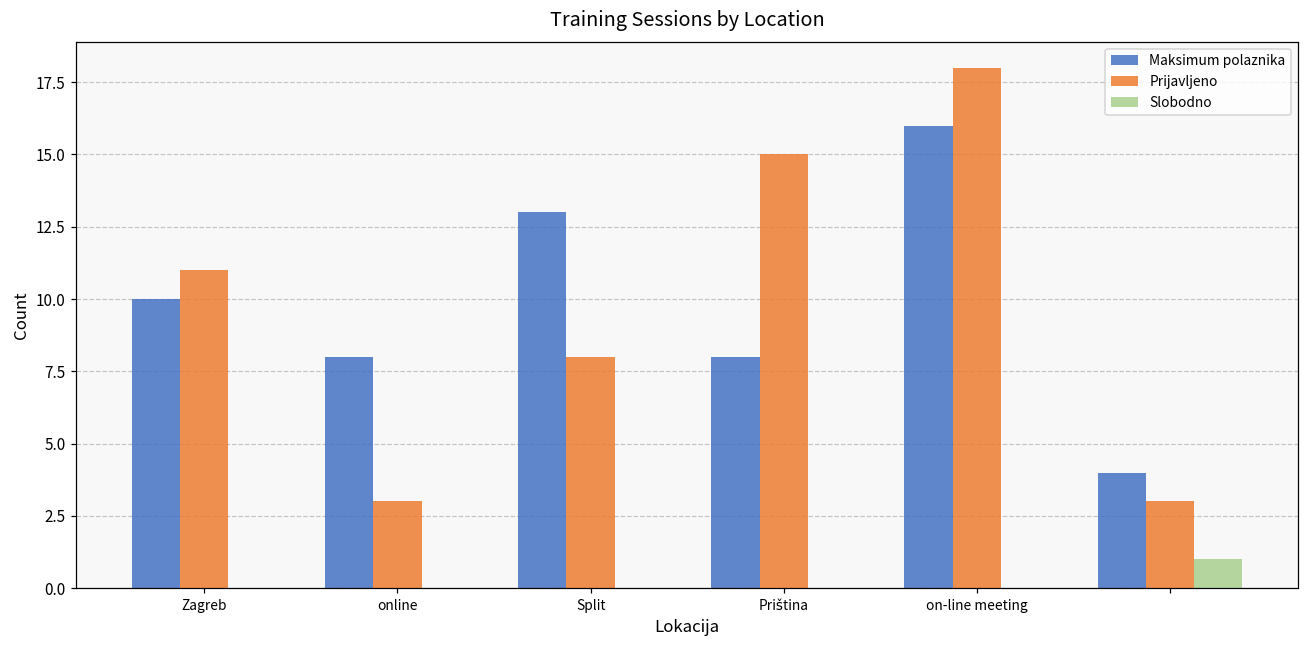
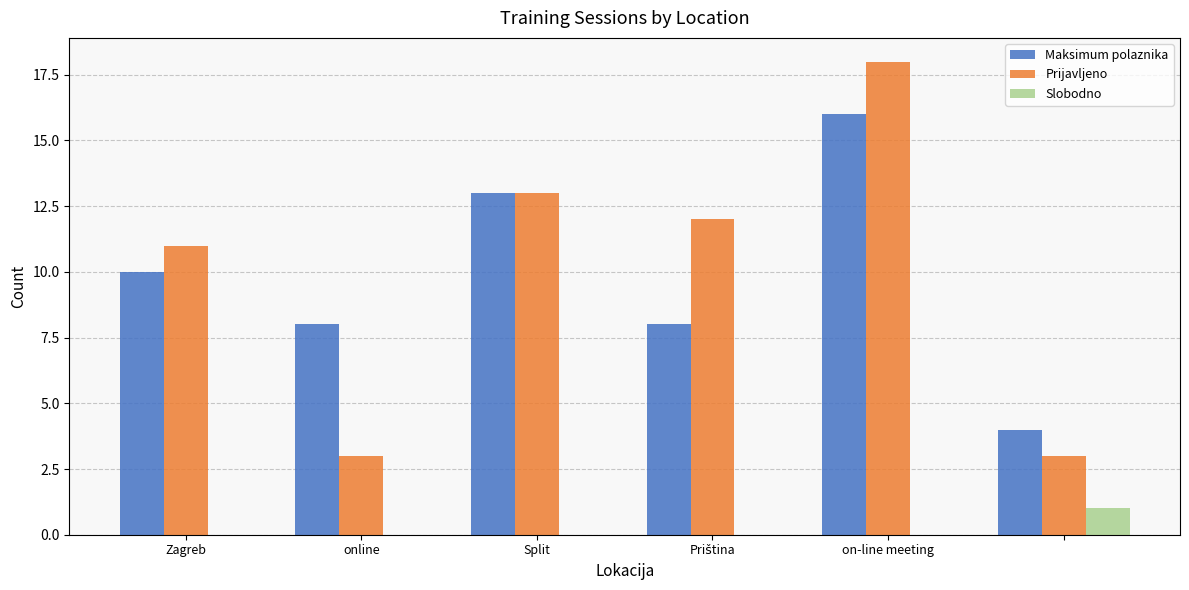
Prijavljeno, Split: 8 -> 13
Prijavljeno, Priština: 15 -> 12
